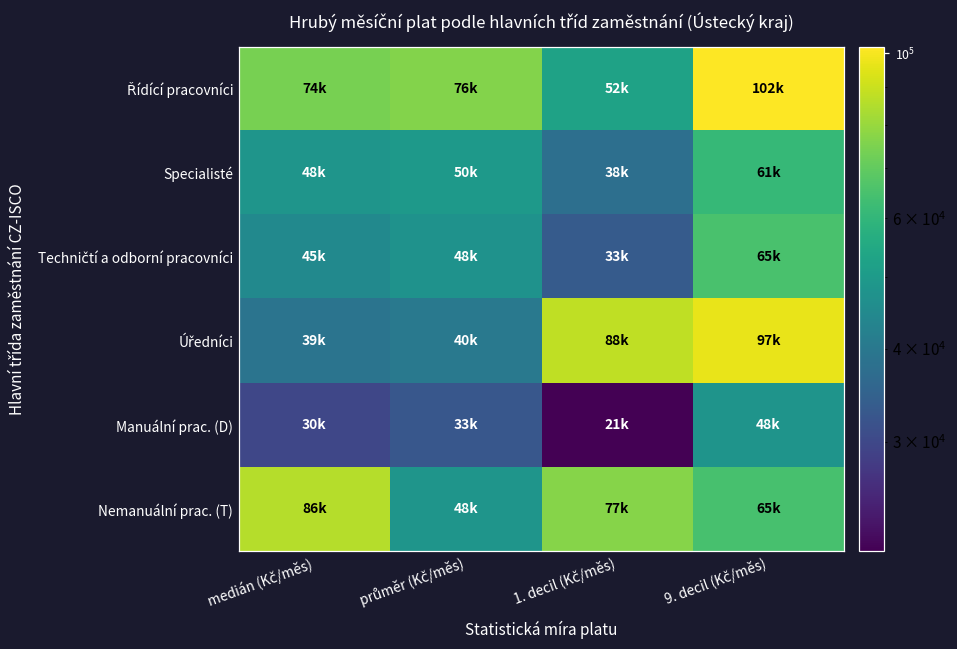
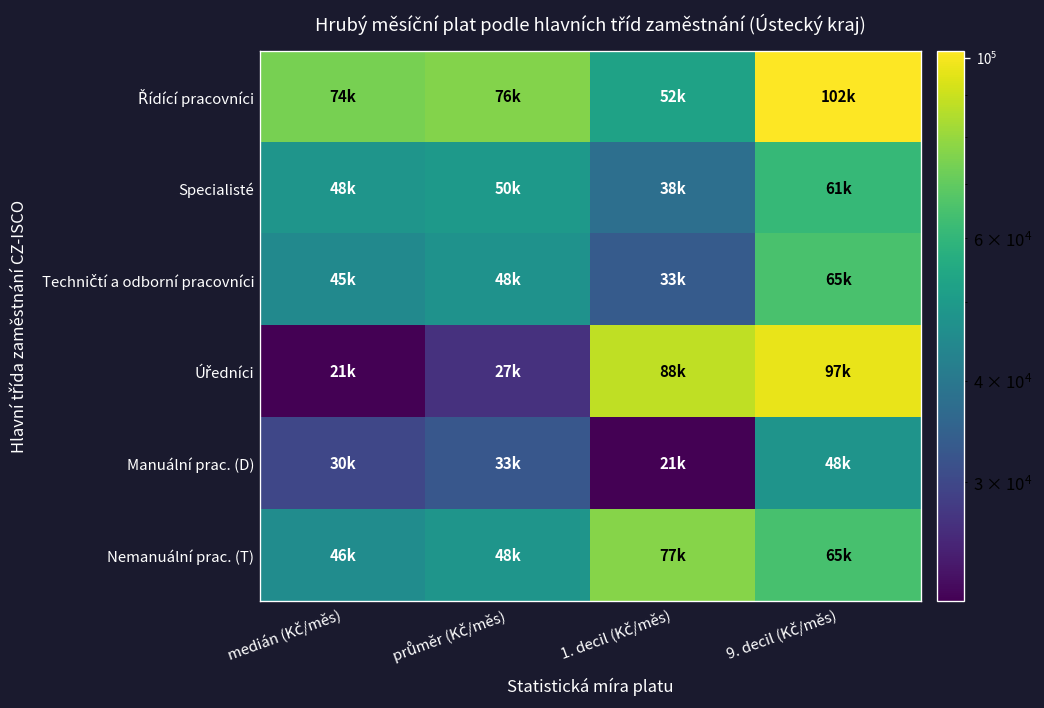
Úředníci, medián (Kč/měs): 39k -> 21k
Úředníci, průměr (Kč/měs): 40k -> 27k
Nemanuální prac. (T), medián (Kč/měs): 86k -> 46k
